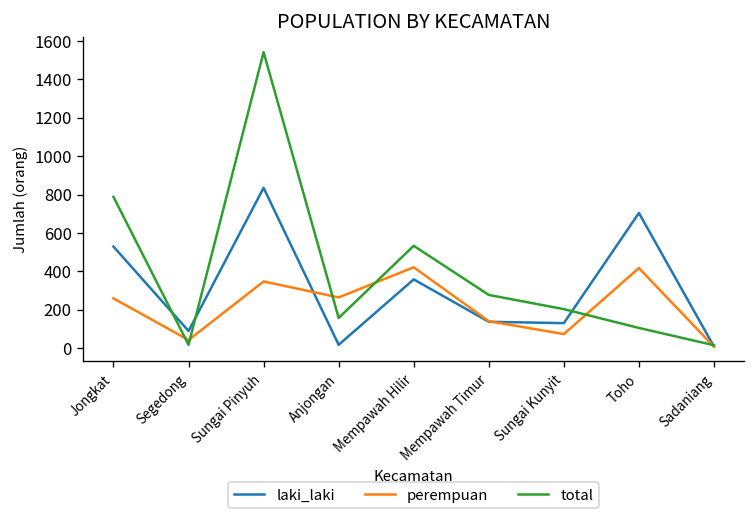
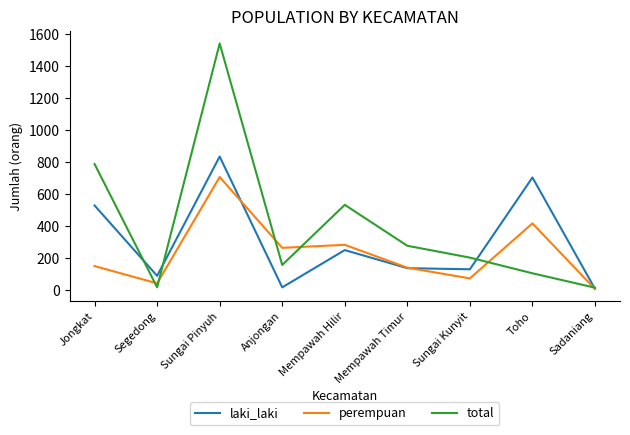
perempuan, Jongkat: 260 -> 150
perempuan, Sungai Pinyuh: 350 -> 710
laki_laki, Mempawah Hilir: 360 -> 250
perempuan, Mempawah Hilir: 420 -> 280
